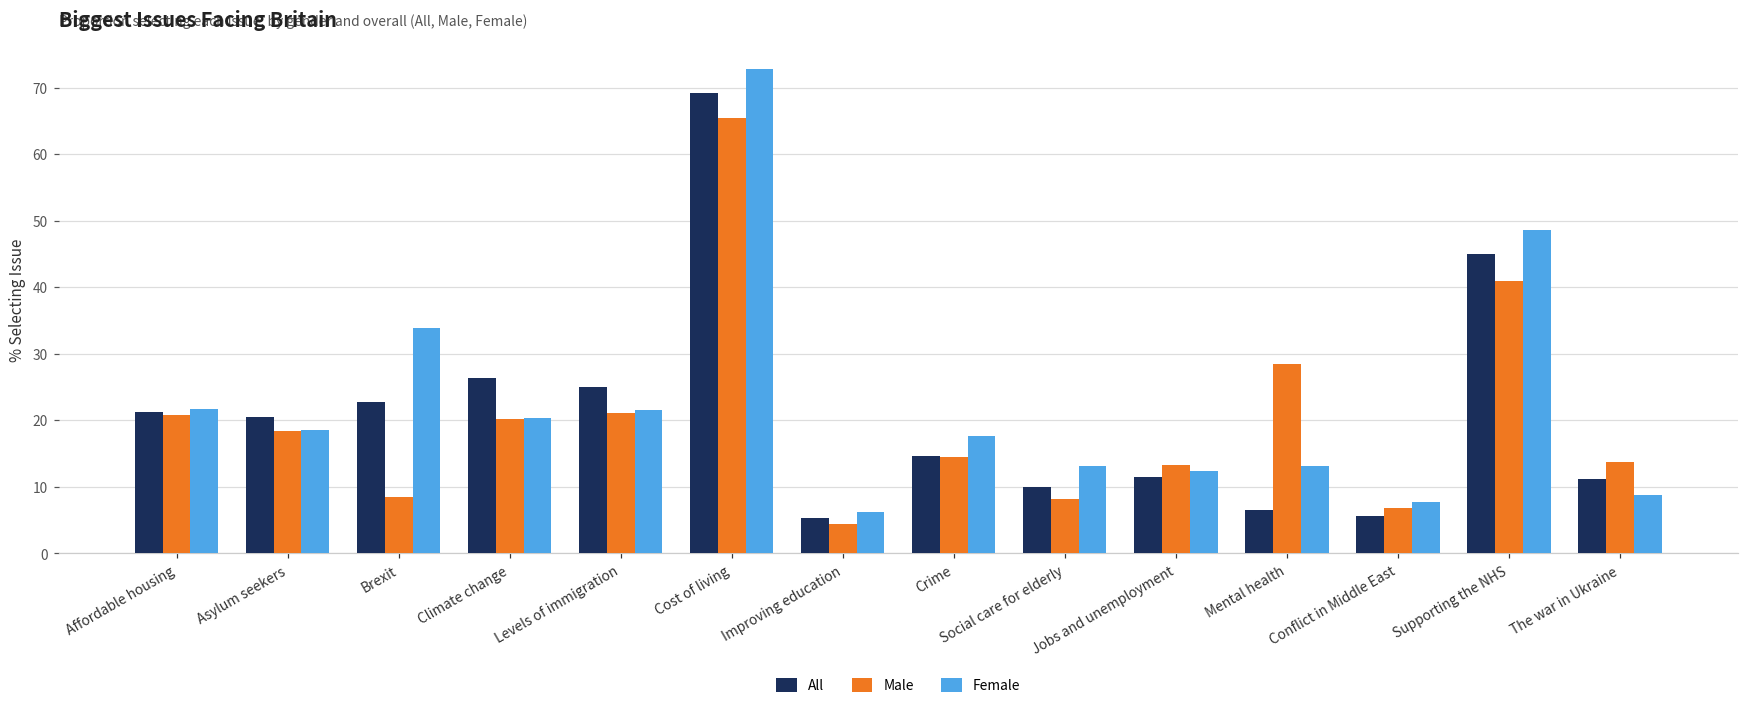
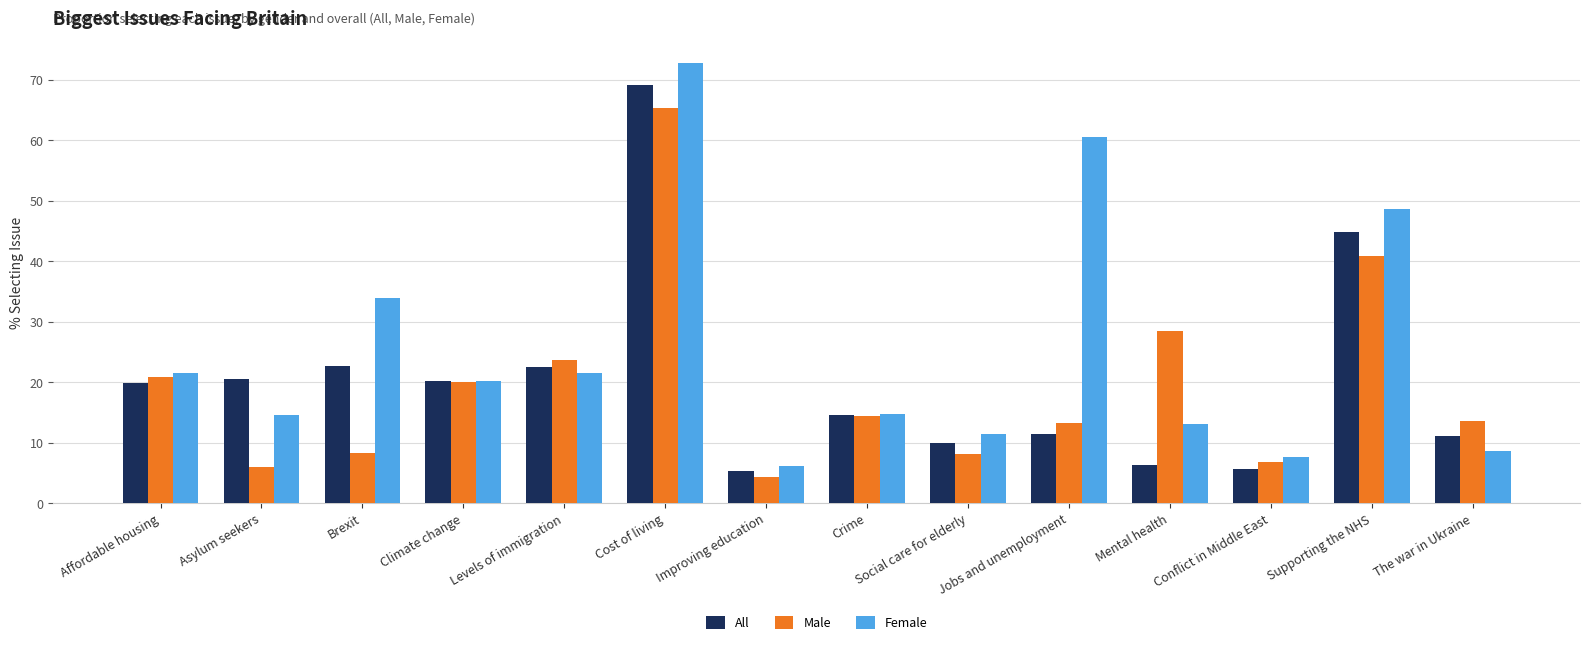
All, Affordable housing: 21 -> 20
Male, Asylum seekers: 18 -> 6
Female, Asylum seekers: 18 -> 15
All, Climate change: 26 -> 20
All, Levels of immigration: 25 -> 23
Male, Levels of immigration: 21 -> 24
Female, Crime: 18 -> 15
Female, Social care for elderly: 13 -> 12
Female, Jobs and unemployment: 12 -> 61
